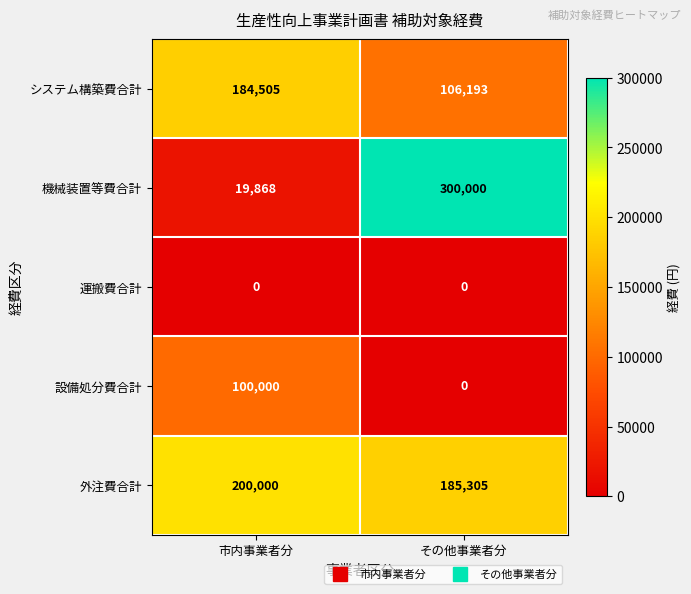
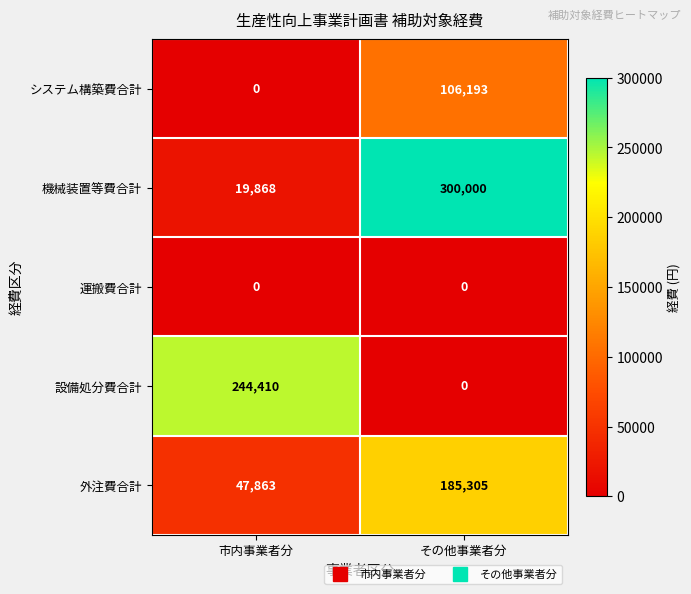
システム構築費合計, 市内事業者分: 184,505 -> 0
設備処分費合計, 市内事業者分: 100,000 -> 244,410
外注費合計, 市内事業者分: 200,000 -> 47,863
